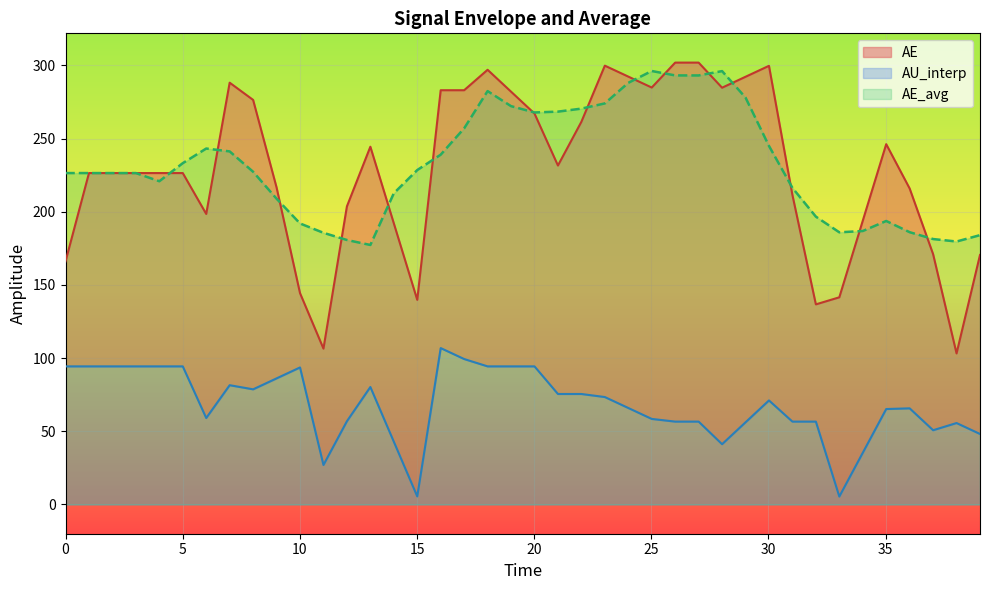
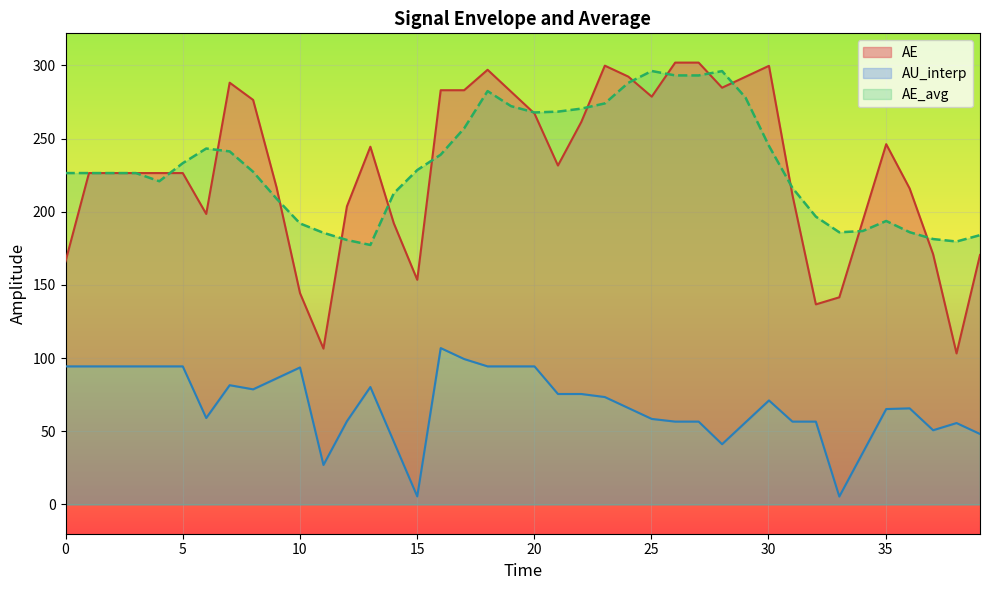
AE, 15: 140 -> 154
AE, 25: 285 -> 279
